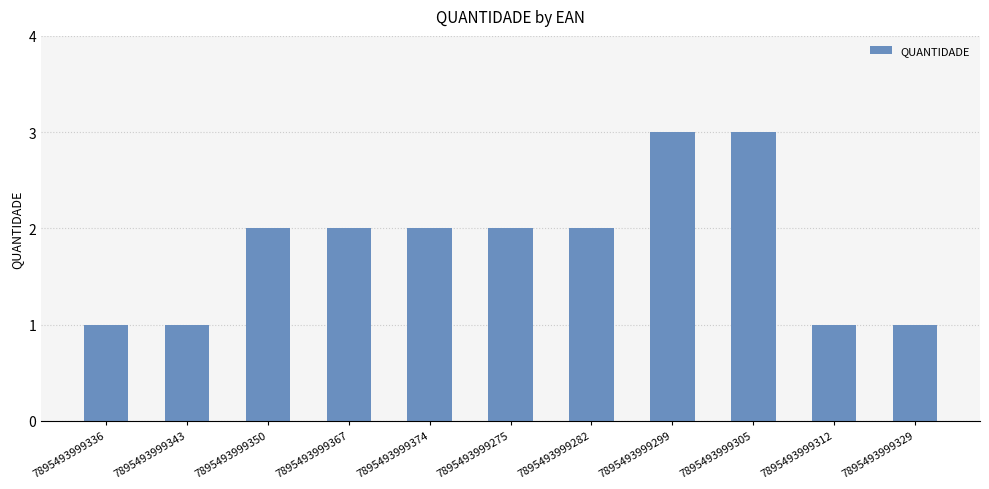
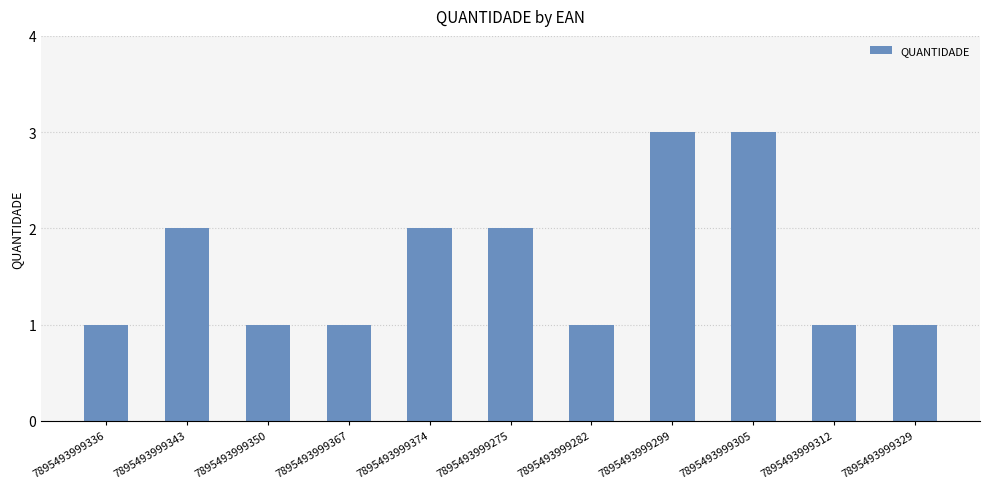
7895493999343: 1 -> 2
7895493999350: 2 -> 1
7895493999367: 2 -> 1
7895493999282: 2 -> 1
